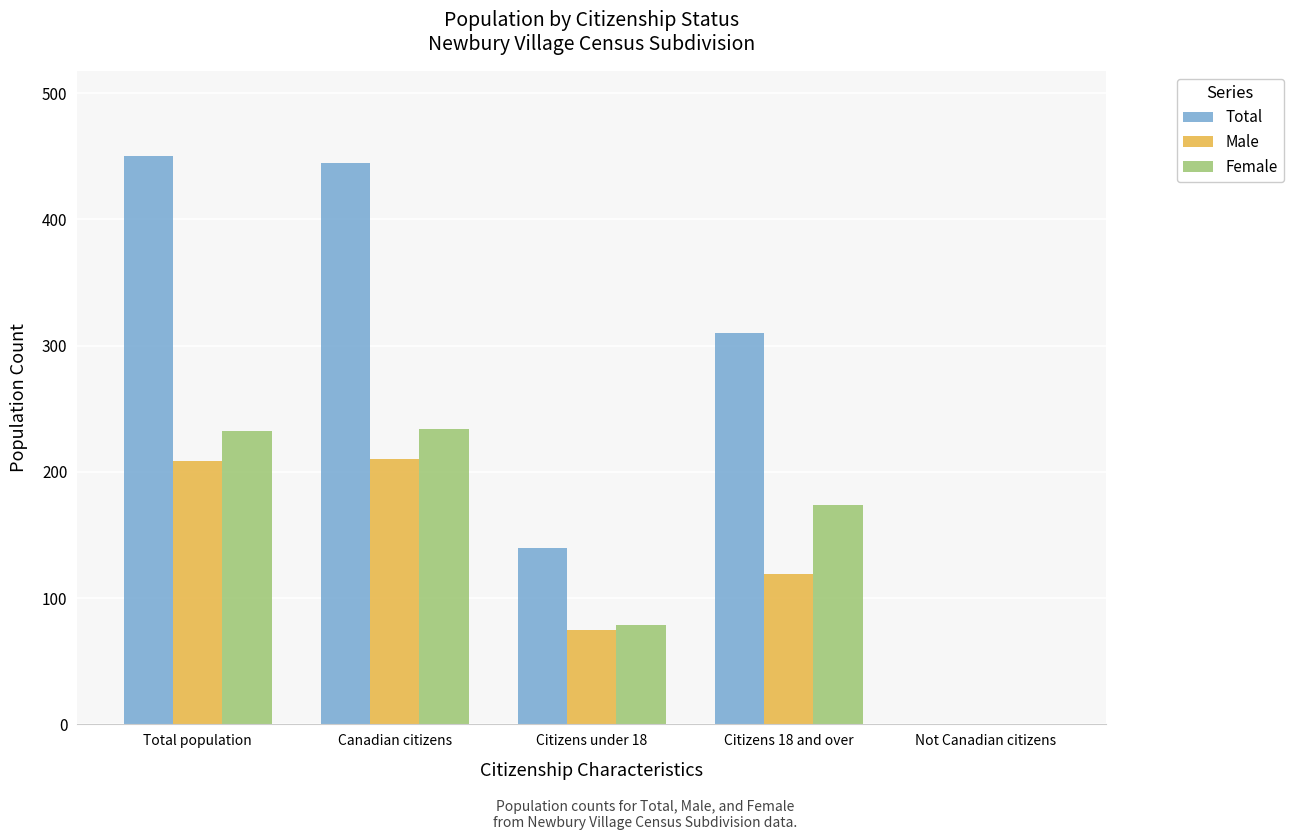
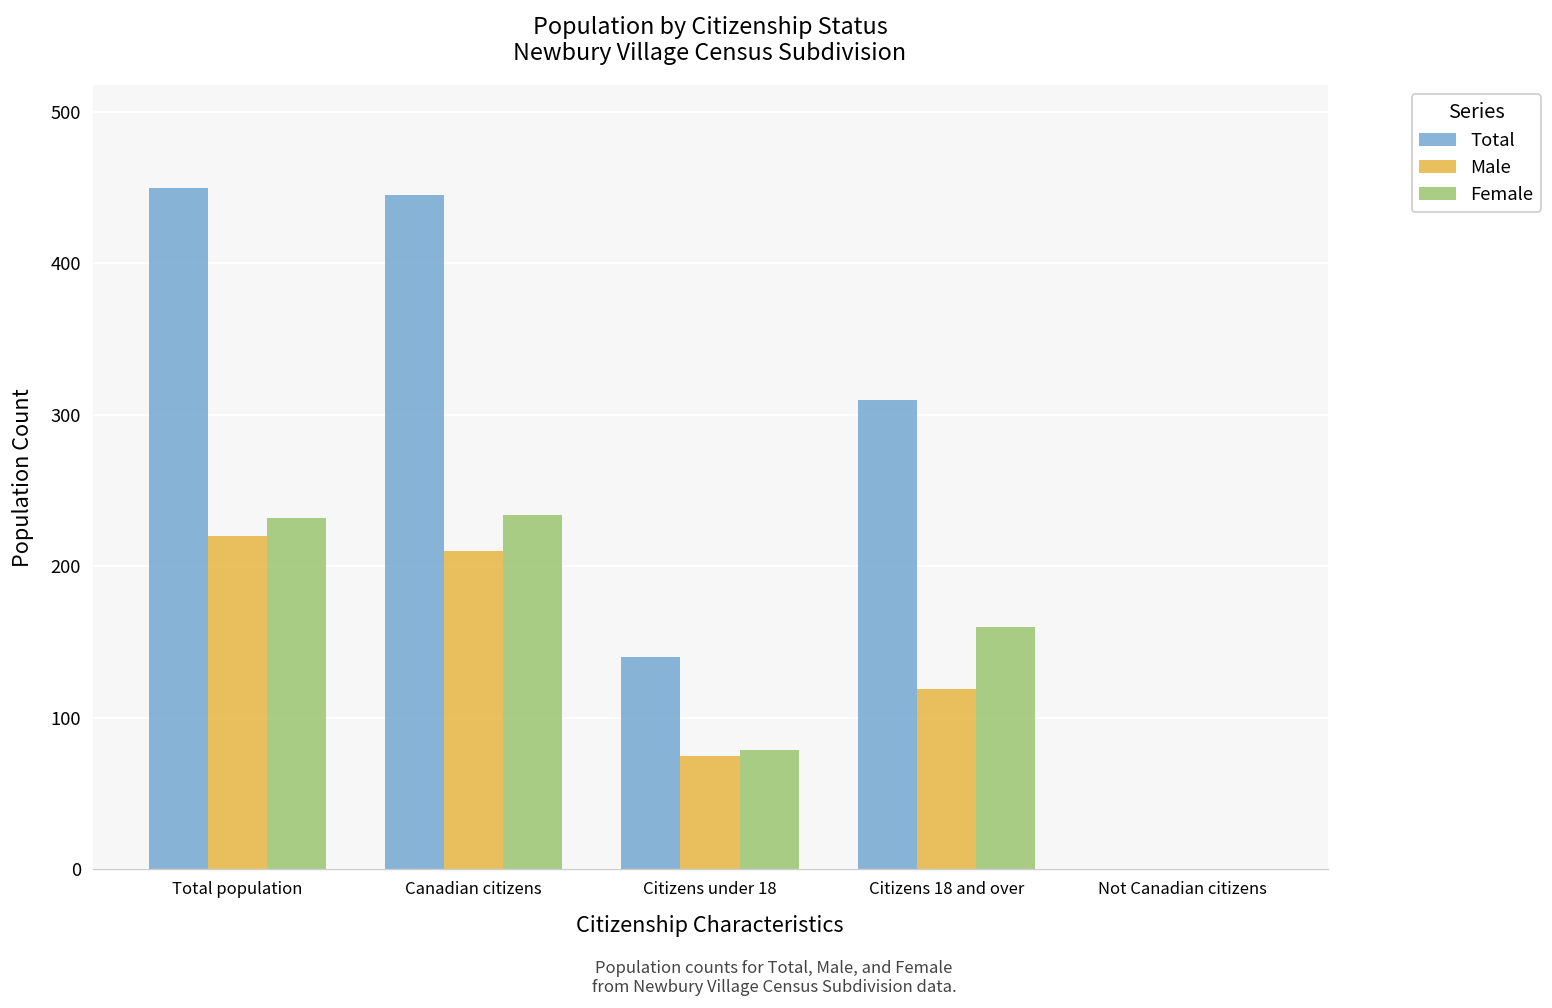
Male, Total population: 209 -> 220
Female, Citizens 18 and over: 174 -> 160
